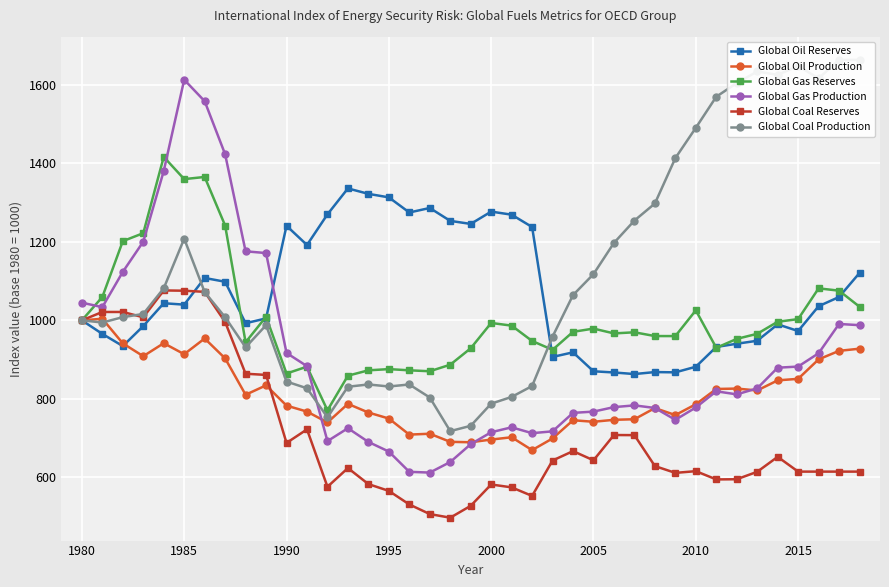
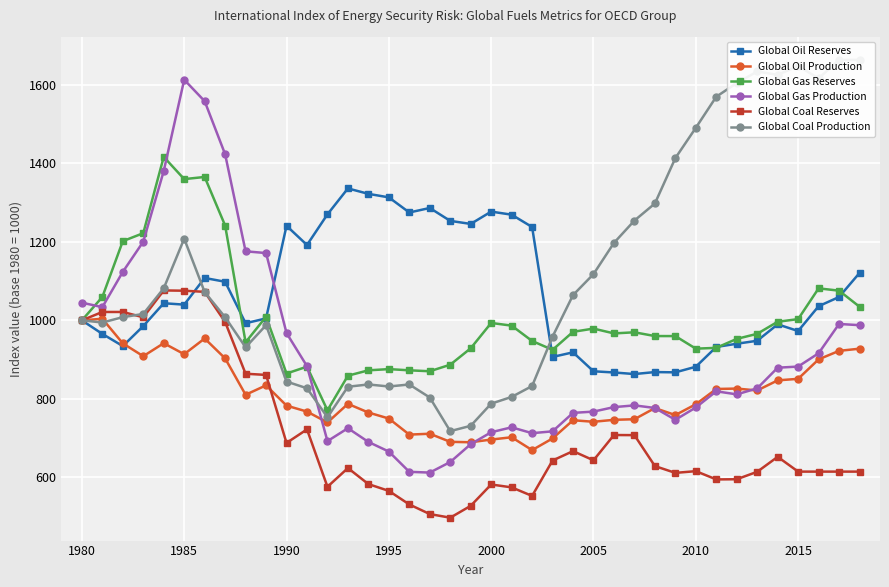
Global Gas Production, 1990: 920 -> 970
Global Gas Reserves, 2010: 1030 -> 930
